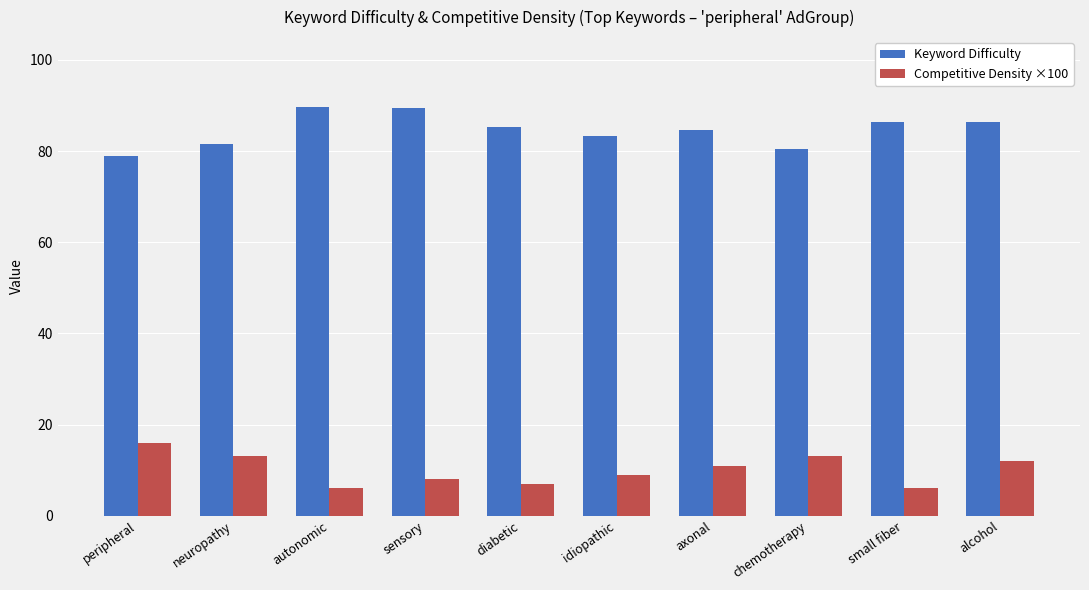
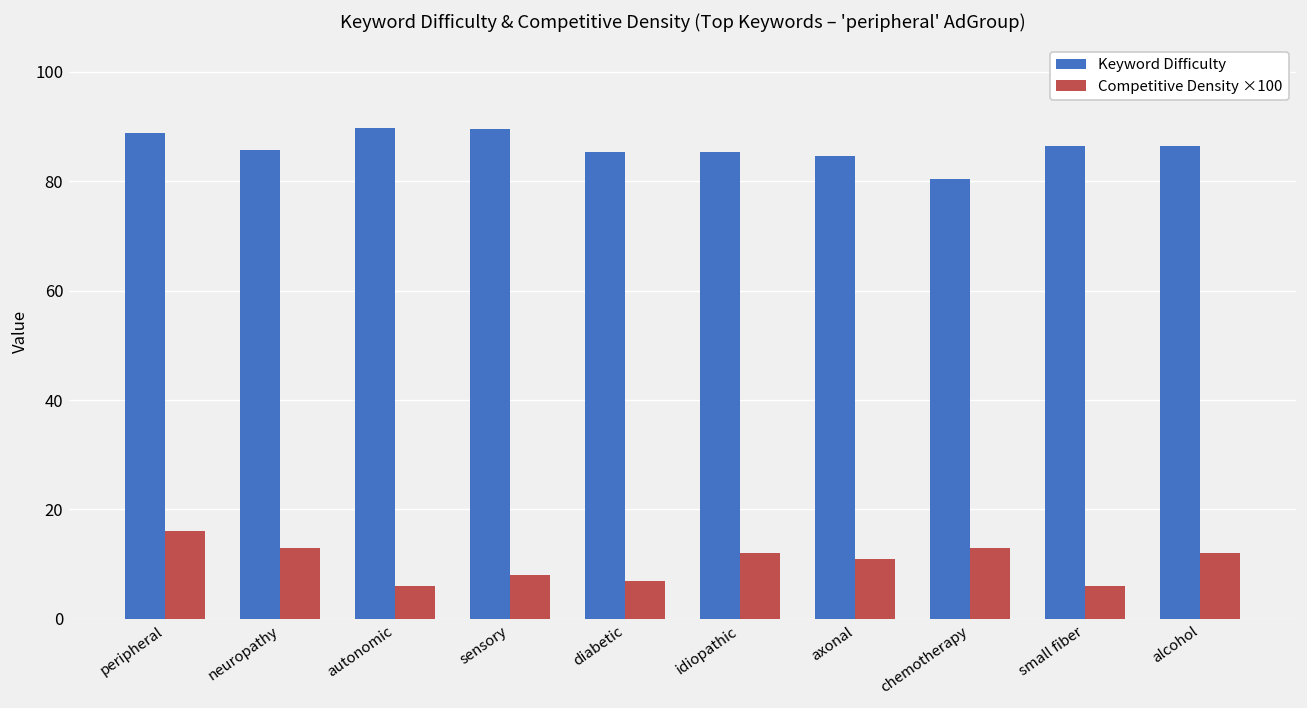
Keyword Difficulty, peripheral: 79 -> 89
Keyword Difficulty, neuropathy: 82 -> 86
Keyword Difficulty, idiopathic: 83 -> 85
Competitive Density ×100, idiopathic: 9 -> 12
